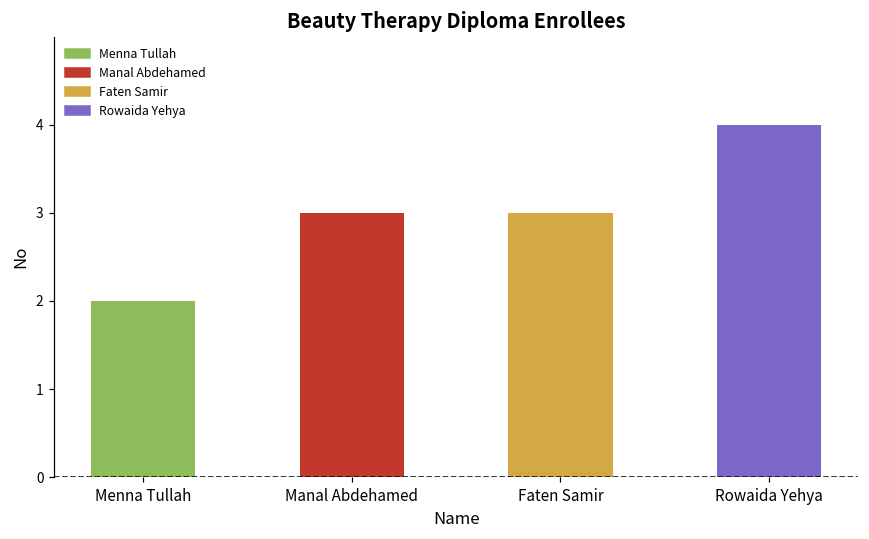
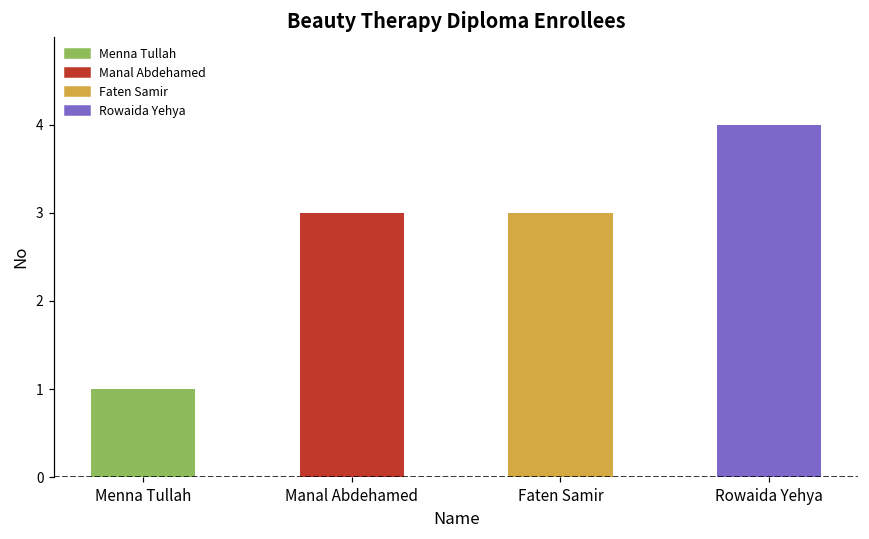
Menna Tullah: 2 -> 1
